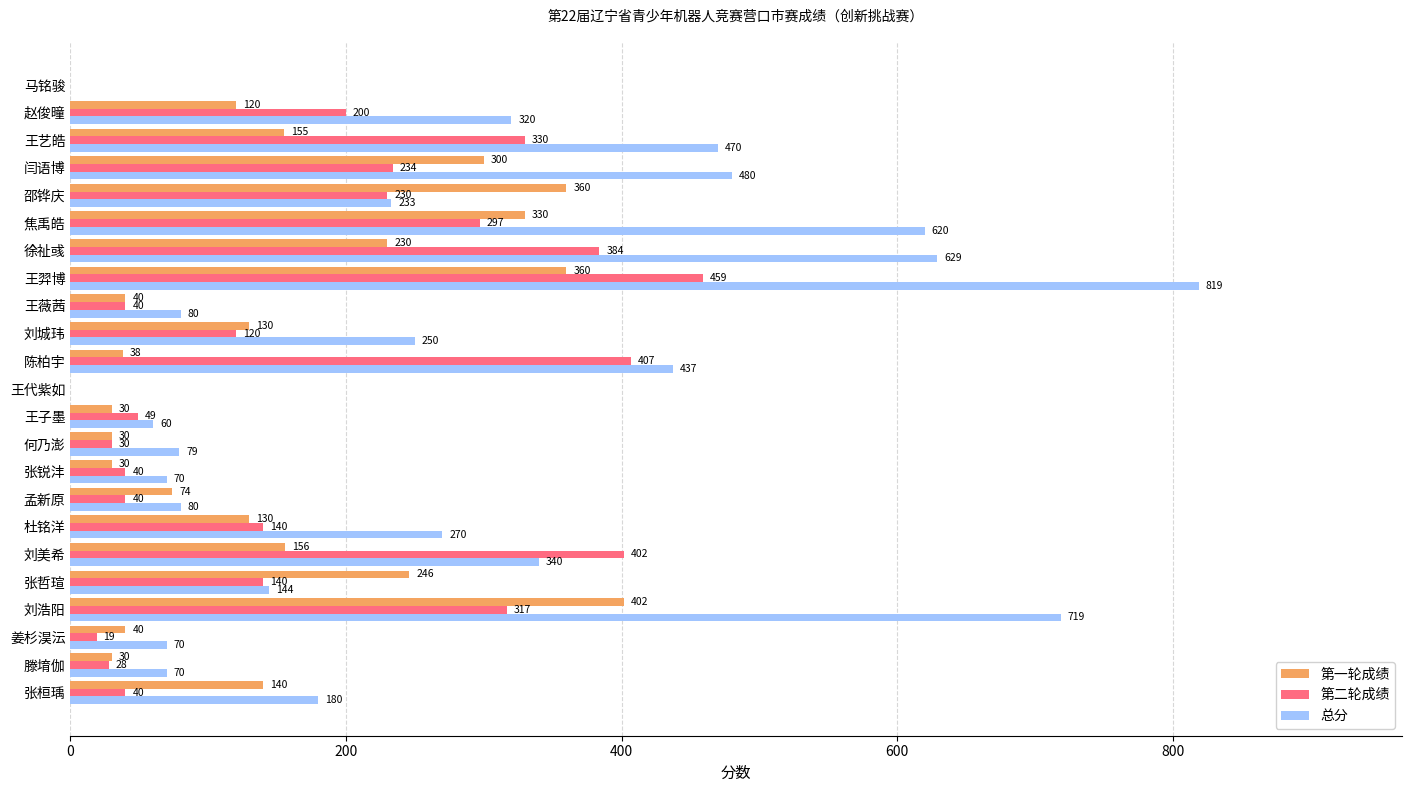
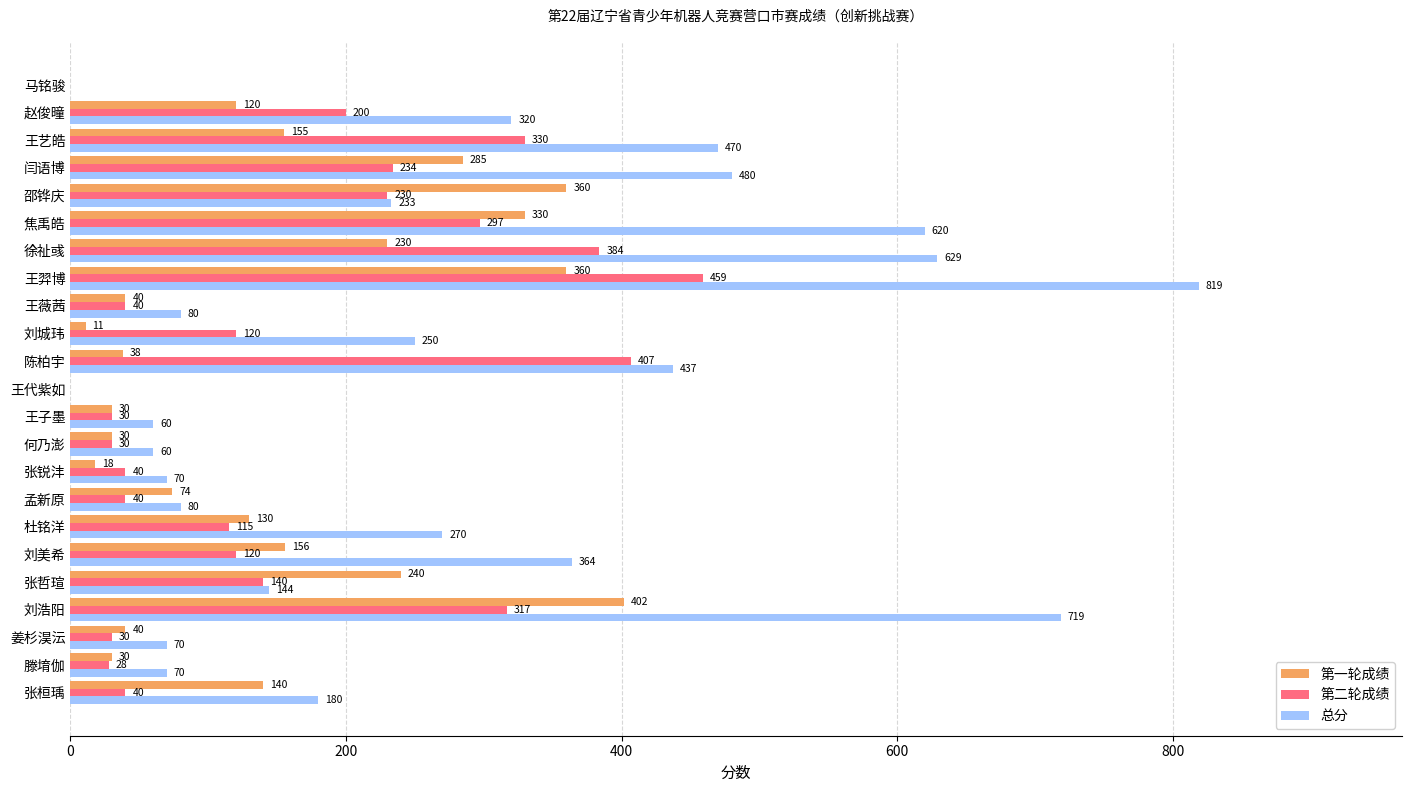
第一轮成绩, 闫语博: 300 -> 285
第一轮成绩, 刘城玮: 130 -> 11
第二轮成绩, 王子墨: 49 -> 30
总分, 何乃澎: 79 -> 60
第一轮成绩, 张锐沣: 30 -> 18
第二轮成绩, 杜铭洋: 140 -> 115
第二轮成绩, 刘美希: 402 -> 120
总分, 刘美希: 340 -> 364
第一轮成绩, 张哲瑄: 246 -> 240
第二轮成绩, 姜杉淏沄: 19 -> 30
